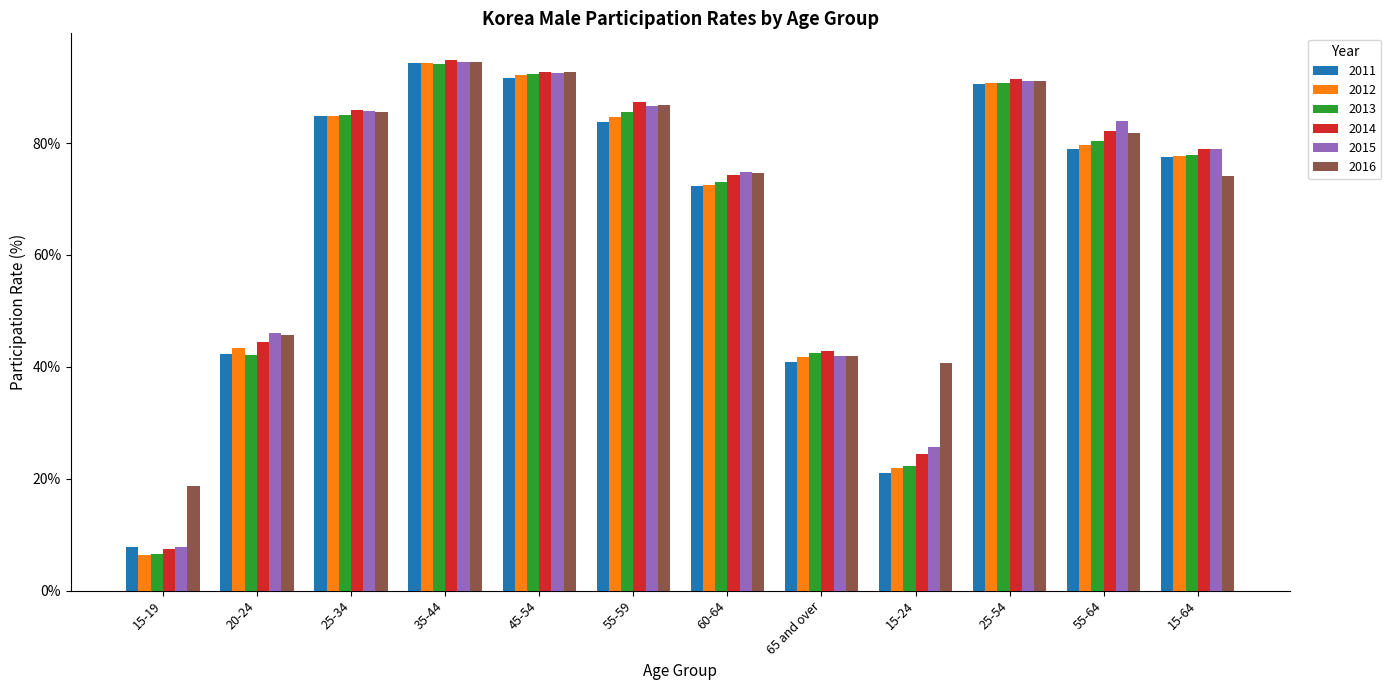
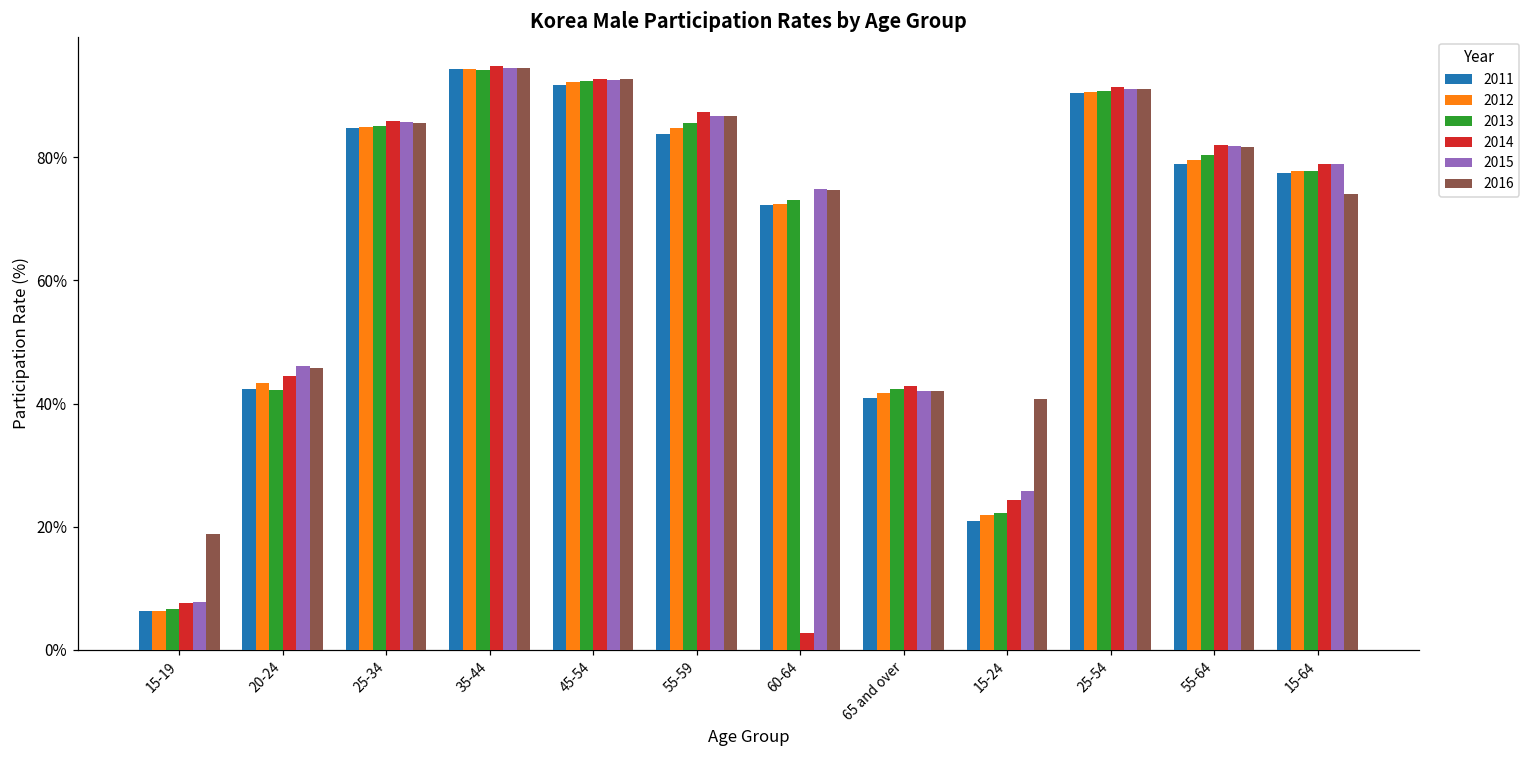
2011, 15-19: 8% -> 6%
2014, 60-64: 74% -> 3%
2015, 55-64: 84% -> 82%
